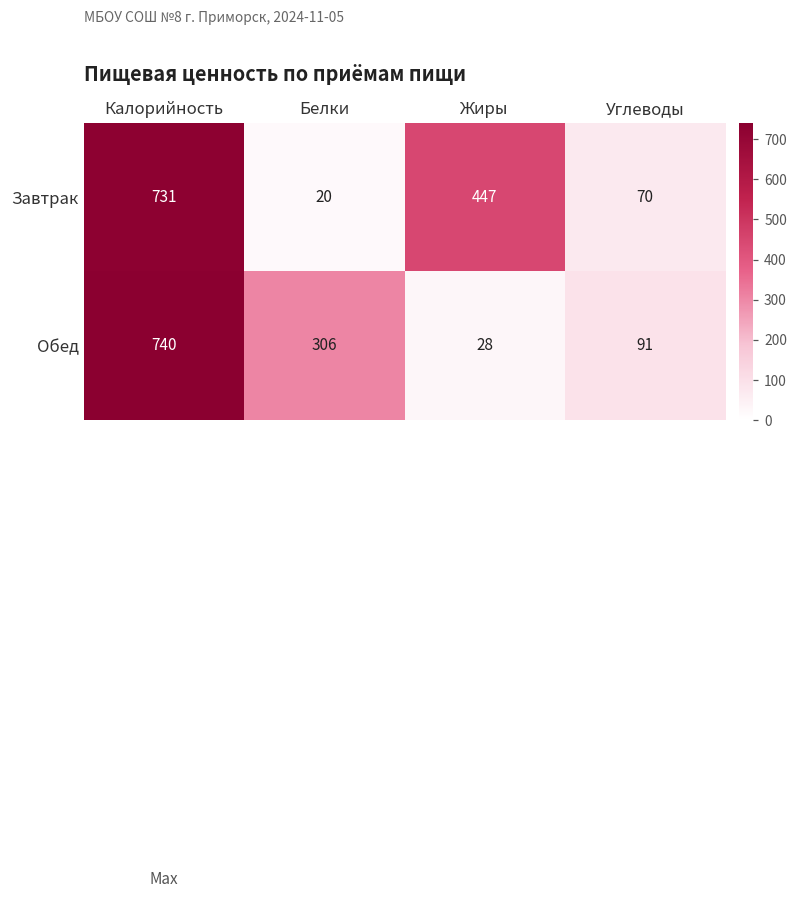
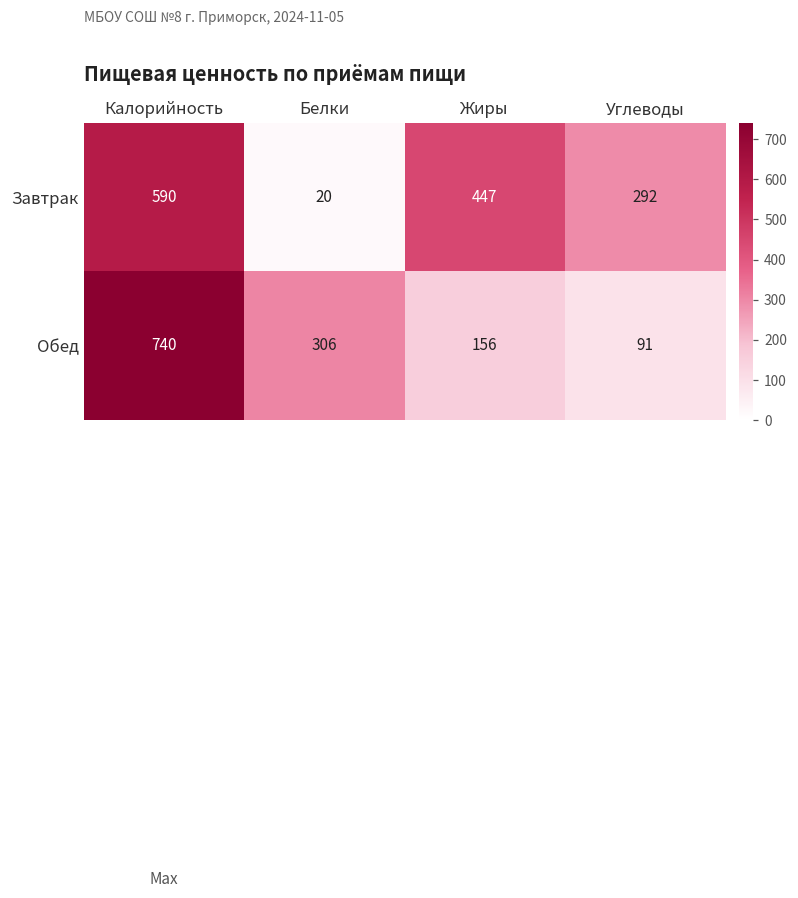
Завтрак, Калорийность: 731 -> 590
Завтрак, Углеводы: 70 -> 292
Обед, Жиры: 28 -> 156
